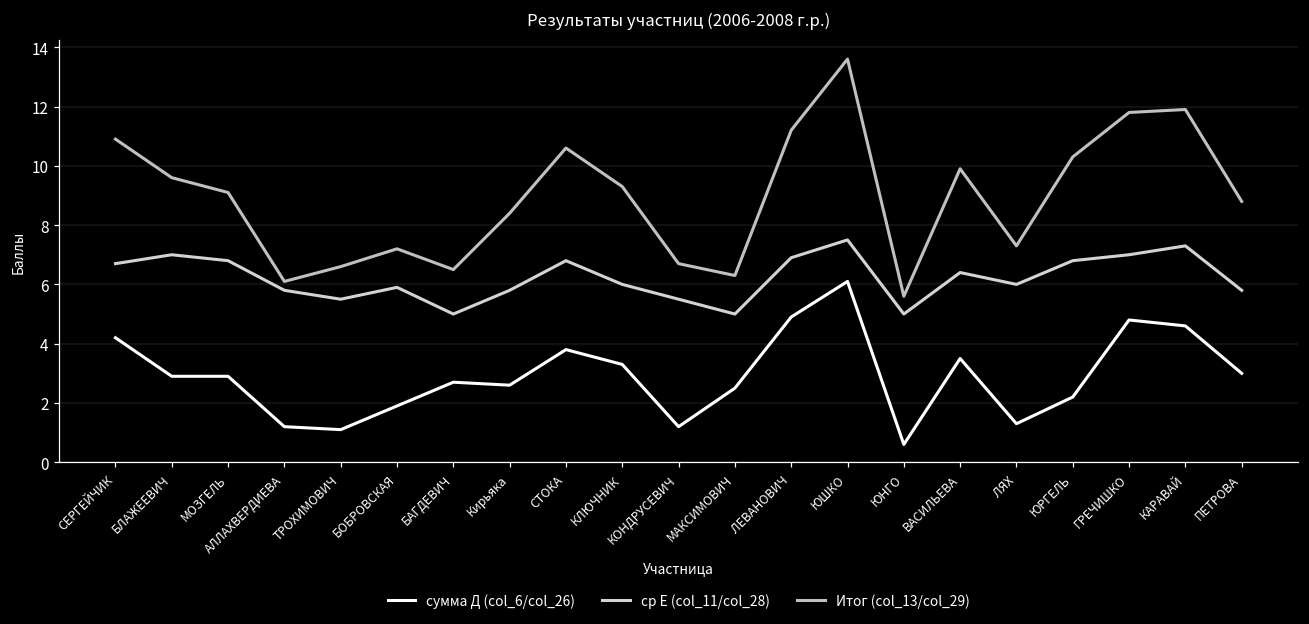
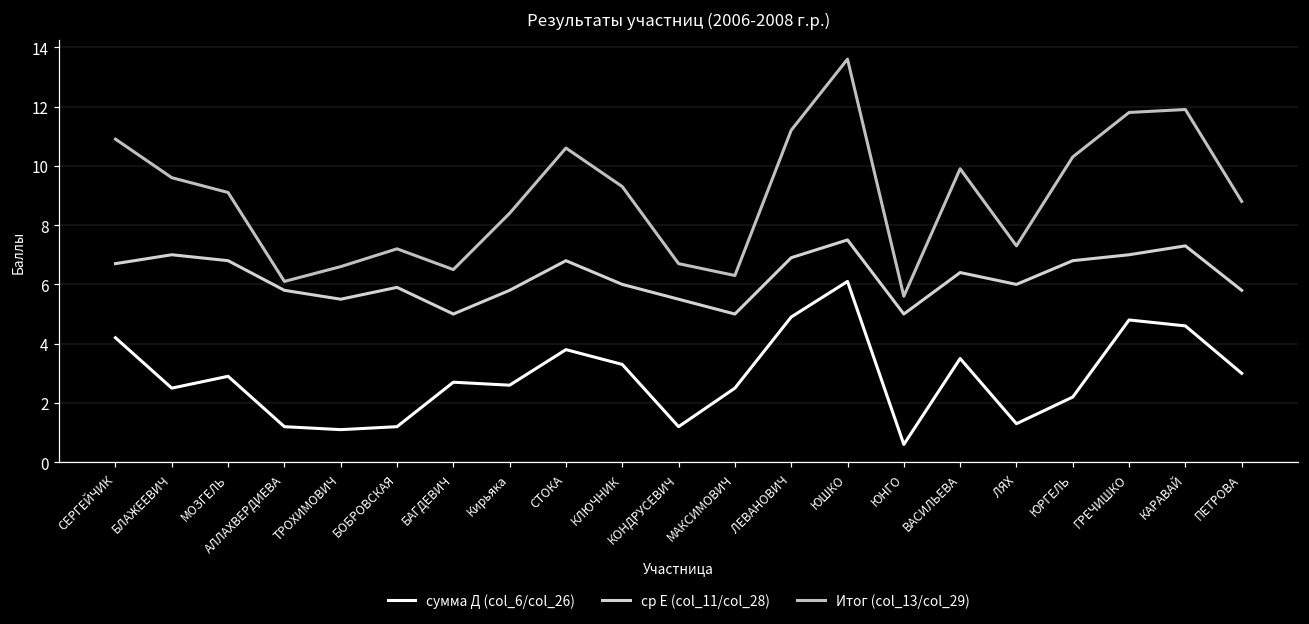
сумма Д (col_6/col_26), БЛАЖЕЕВИЧ: 2.9 -> 2.5
сумма Д (col_6/col_26), БОБРОВСКАЯ: 1.9 -> 1.2
